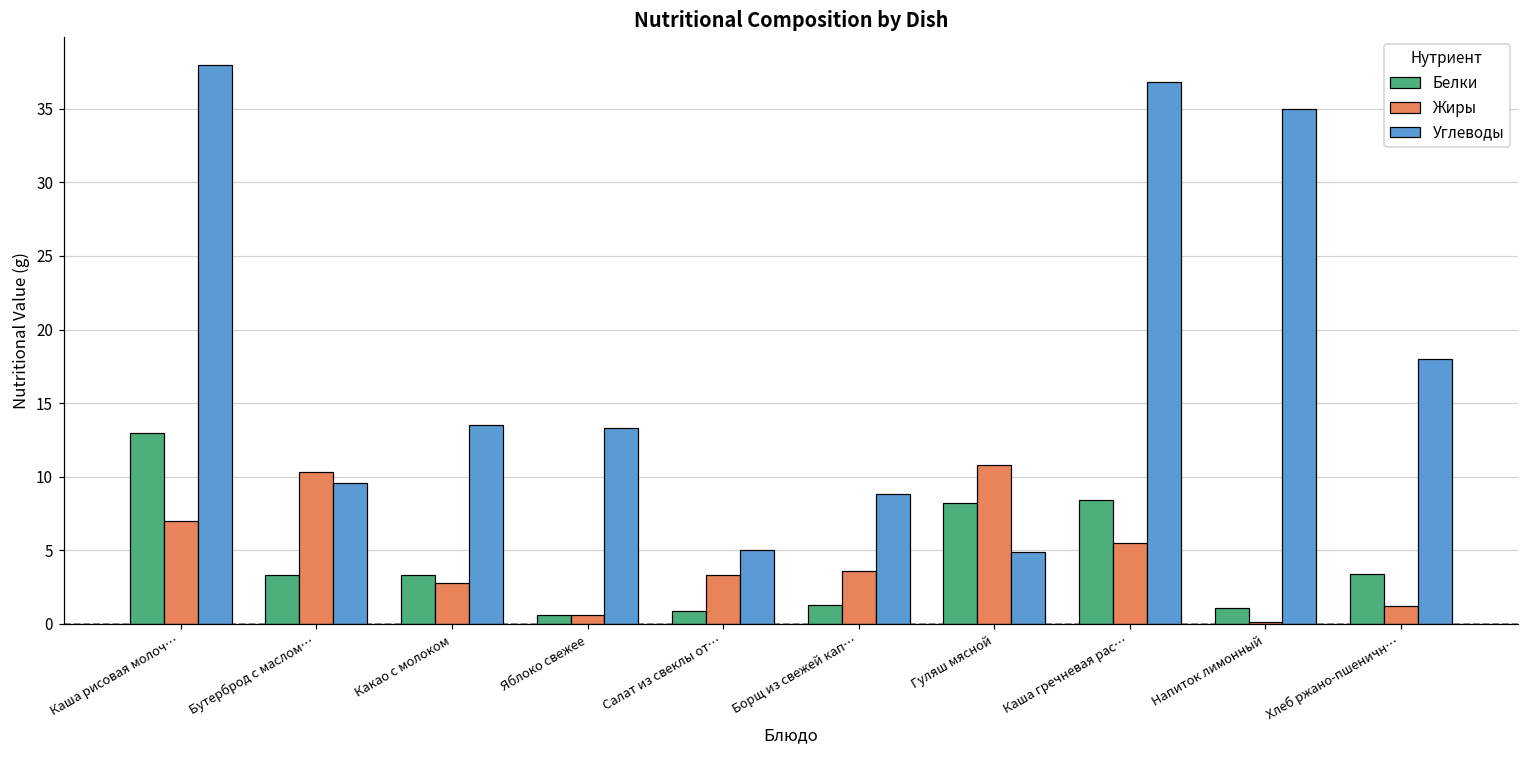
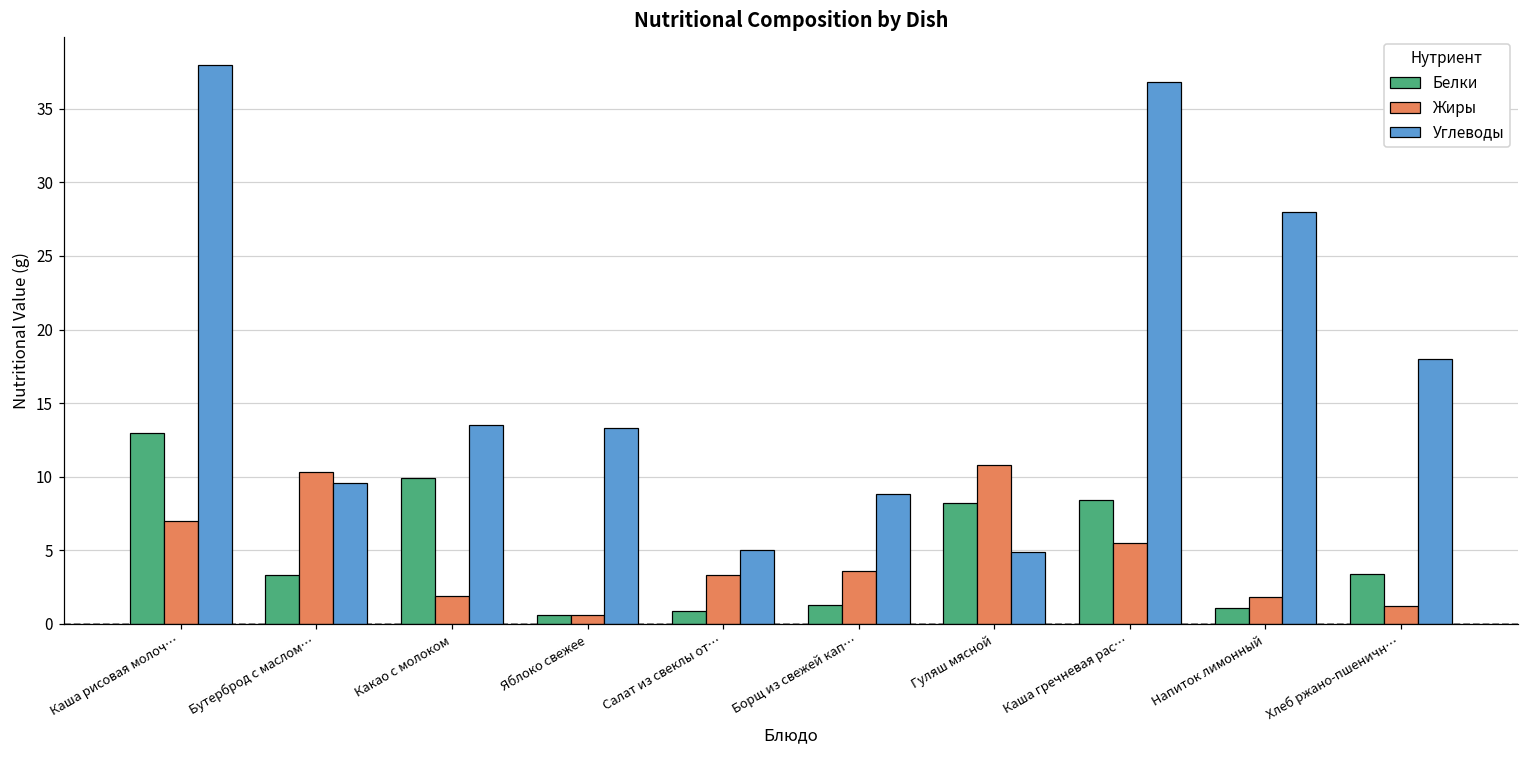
Белки, Какао с молоком: 3.3 -> 9.9
Жиры, Какао с молоком: 2.8 -> 1.9
Жиры, Напиток лимонный: 0.1 -> 1.8
Углеводы, Напиток лимонный: 35 -> 28
